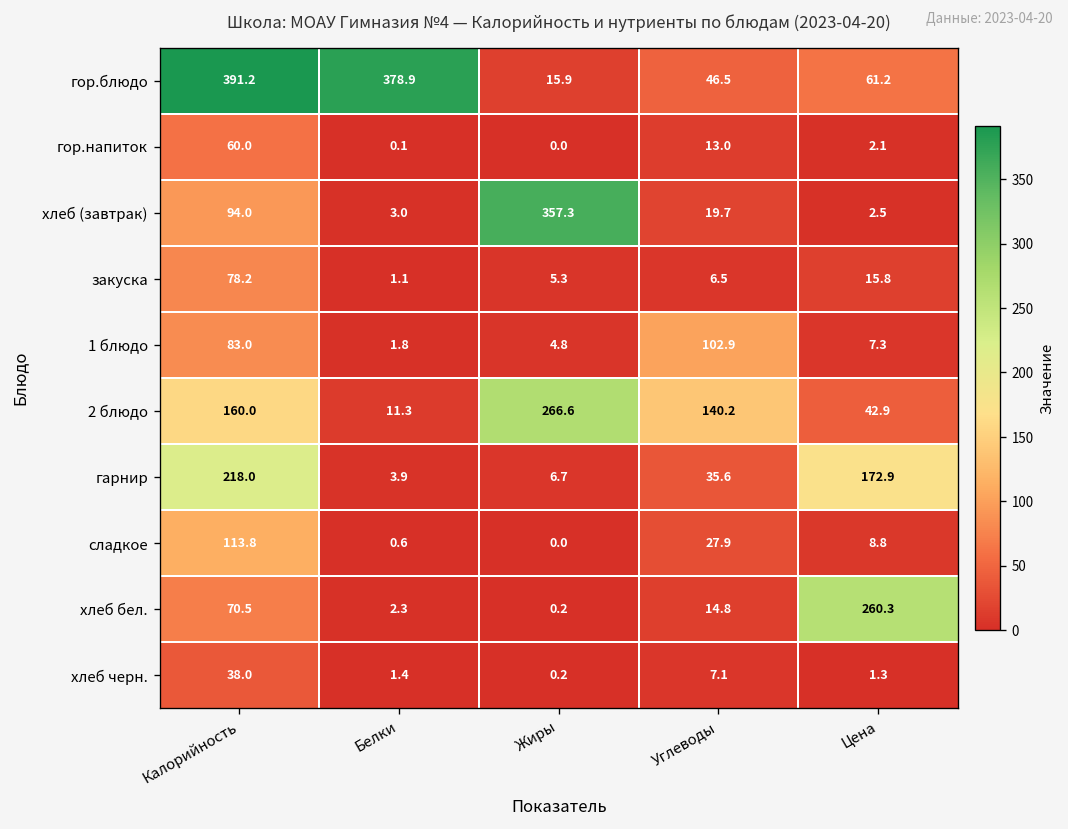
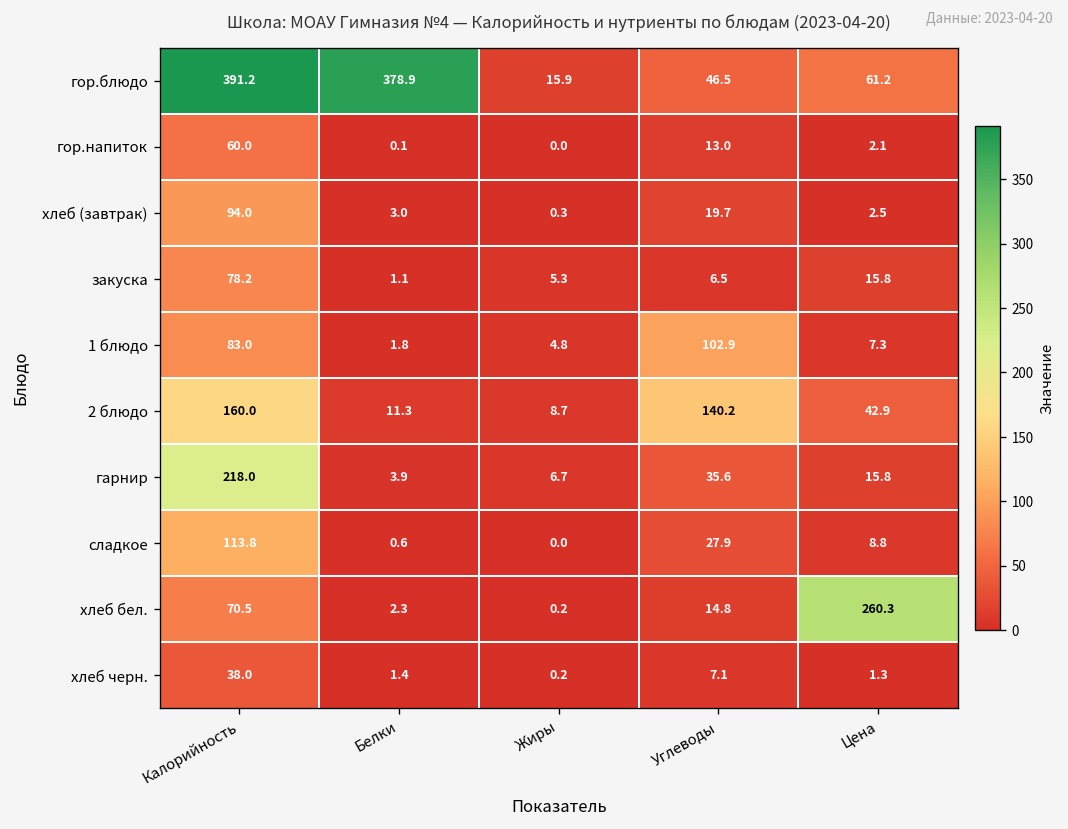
хлеб (завтрак), Жиры: 357.3 -> 0.3
2 блюдо, Жиры: 266.6 -> 8.7
гарнир, Цена: 172.9 -> 15.8
